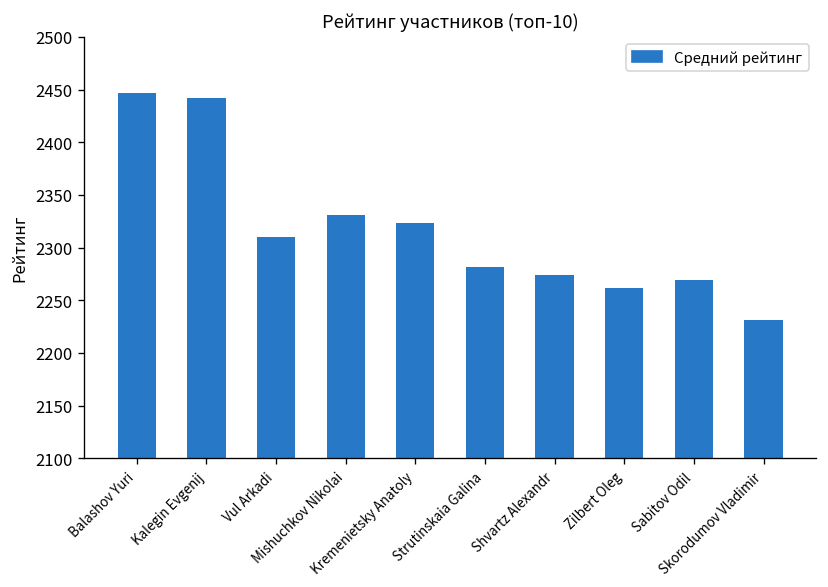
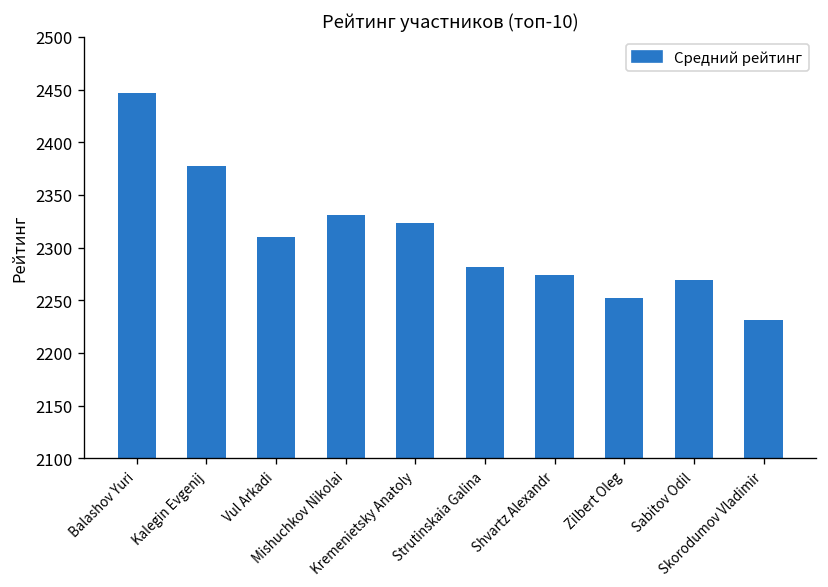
Kalegin Evgenij: 2440 -> 2380
Zilbert Oleg: 2260 -> 2250
